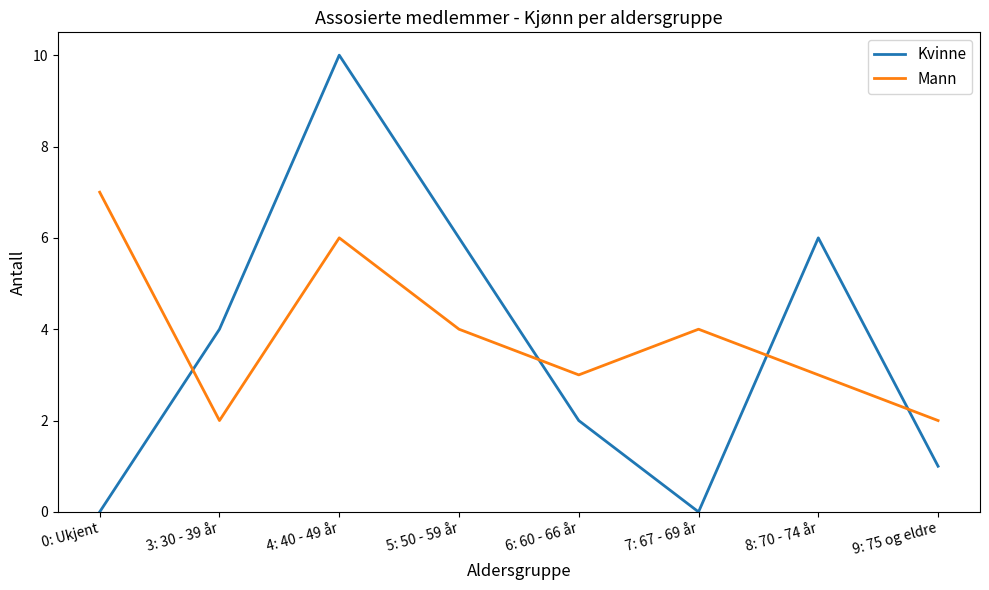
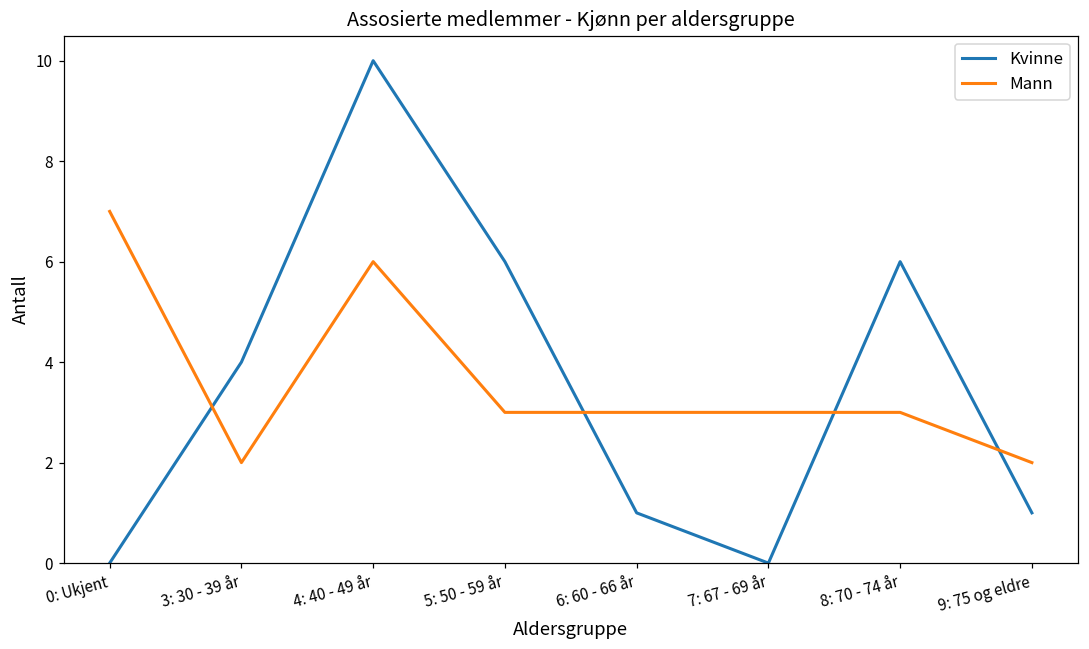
Mann, 5: 50 - 59 år: 4 -> 3
Kvinne, 6: 60 - 66 år: 2 -> 1
Mann, 7: 67 - 69 år: 4 -> 3
